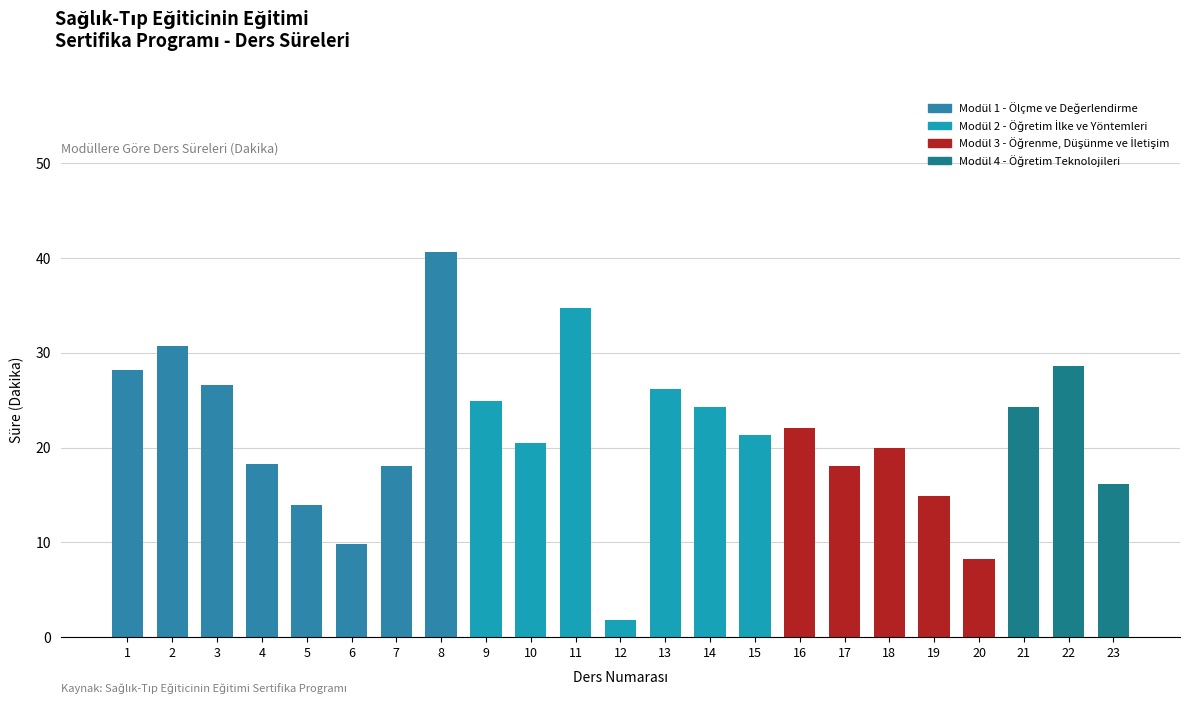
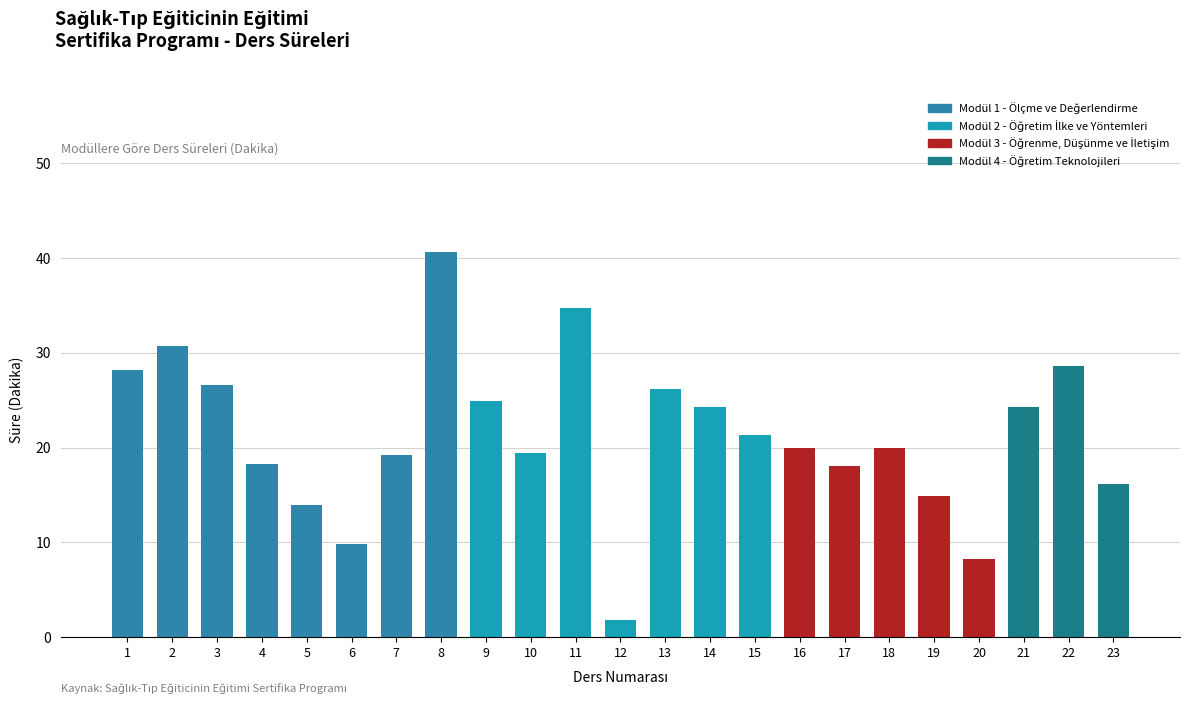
7: 18 -> 19
10: 21 -> 19
16: 22 -> 20
